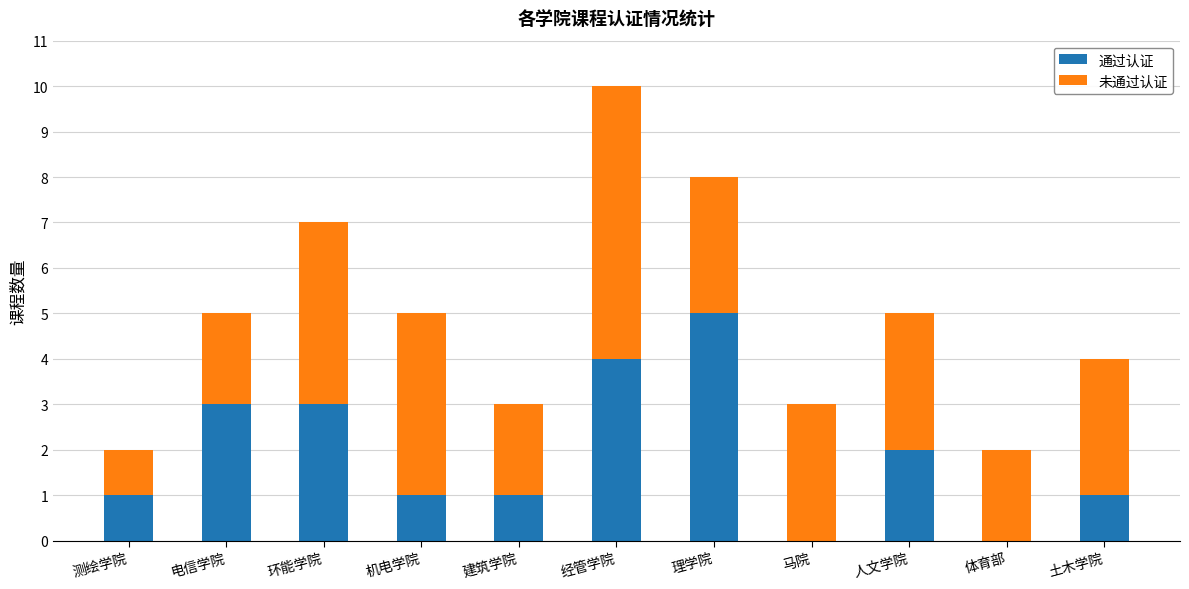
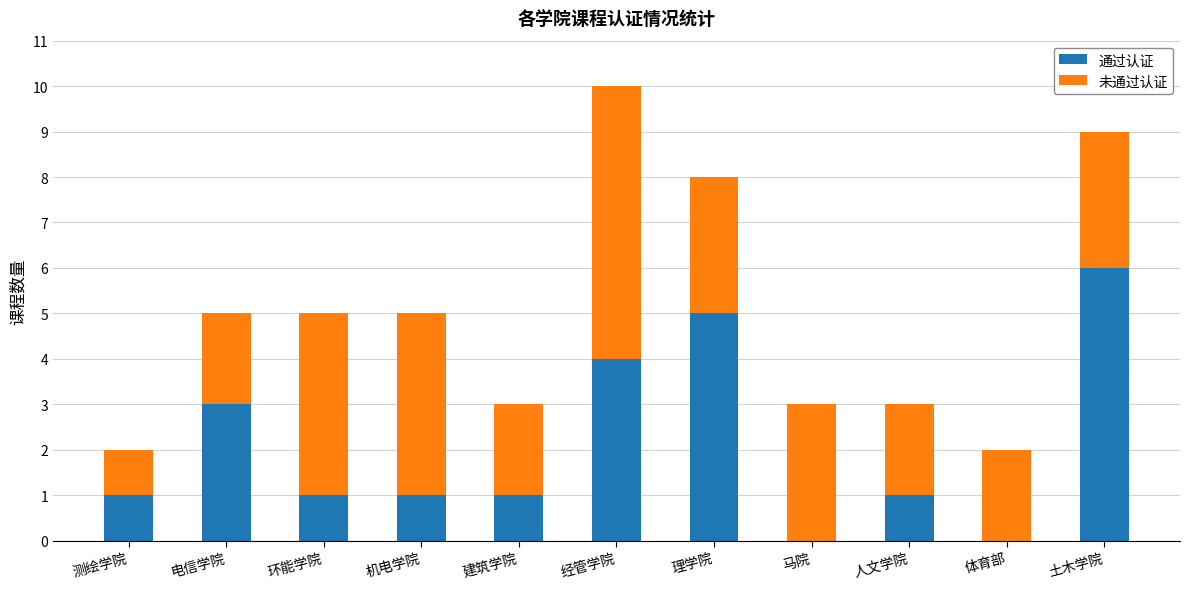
通过认证, 环能学院: 3 -> 1
通过认证, 人文学院: 2 -> 1
未通过认证, 人文学院: 3 -> 2
通过认证, 土木学院: 1 -> 6
